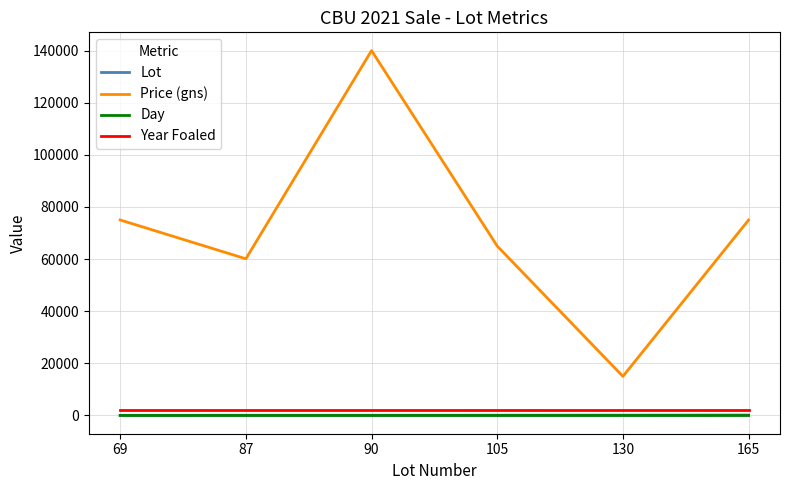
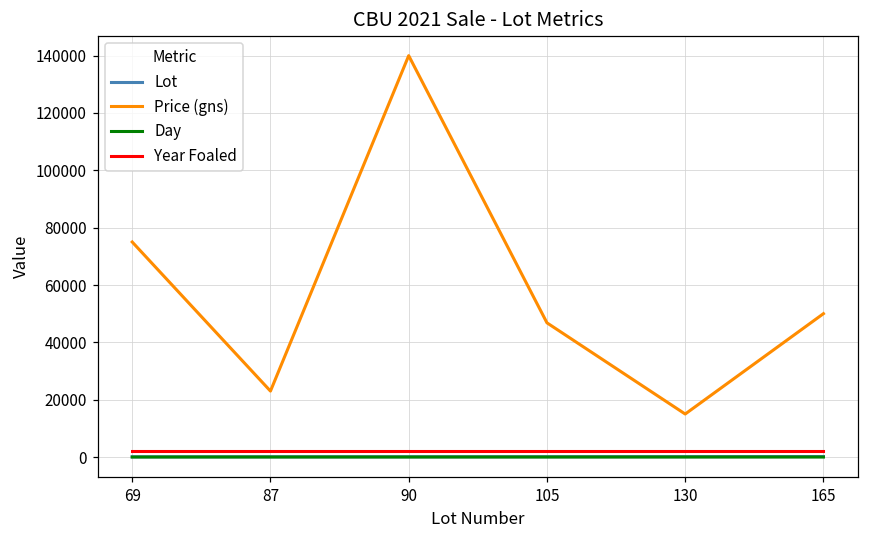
Price (gns), 87: 60000 -> 23000
Price (gns), 105: 65000 -> 47000
Price (gns), 165: 75000 -> 50000
